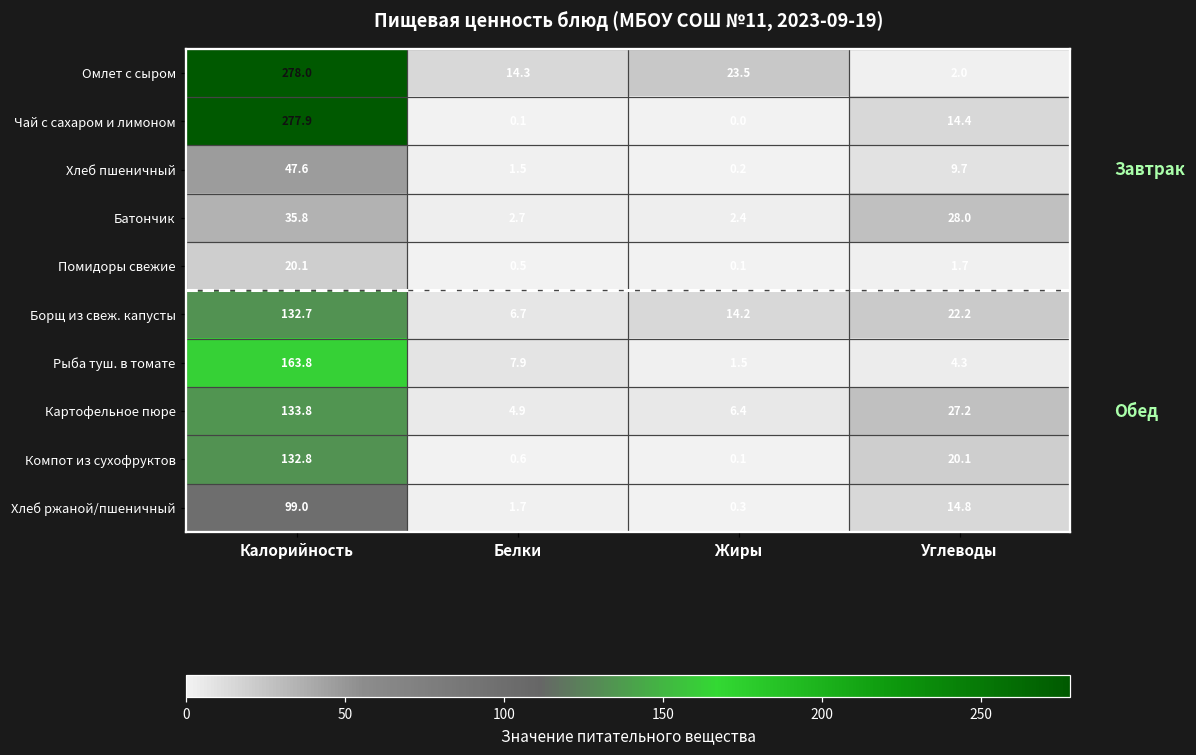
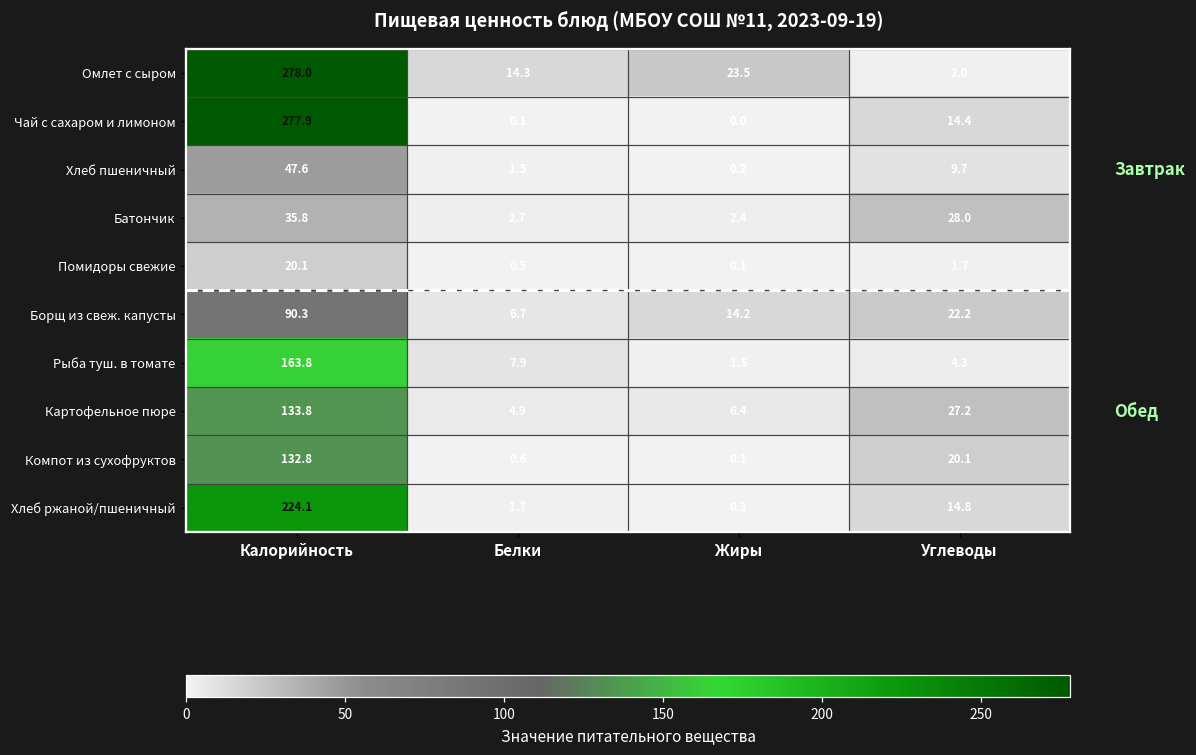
Борщ из свеж. капусты, Калорийность: 132.7 -> 90.3
Хлеб ржаной/пшеничный, Калорийность: 99.0 -> 224.1
